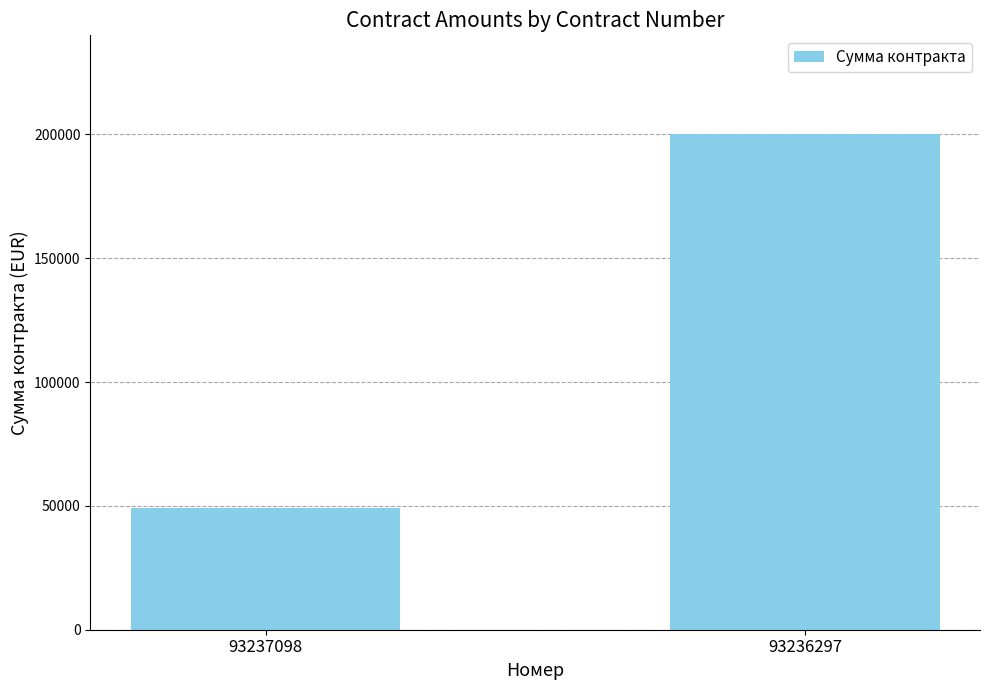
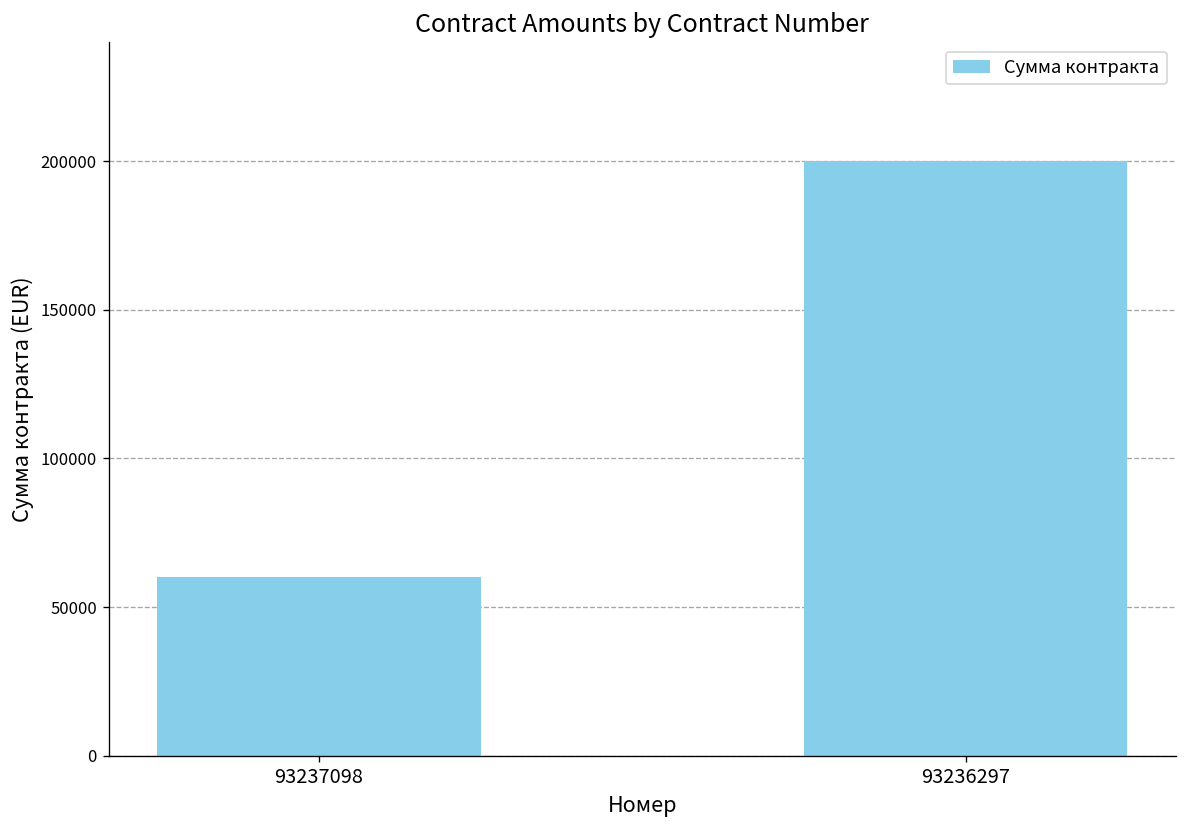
93237098: 49000 -> 60000
